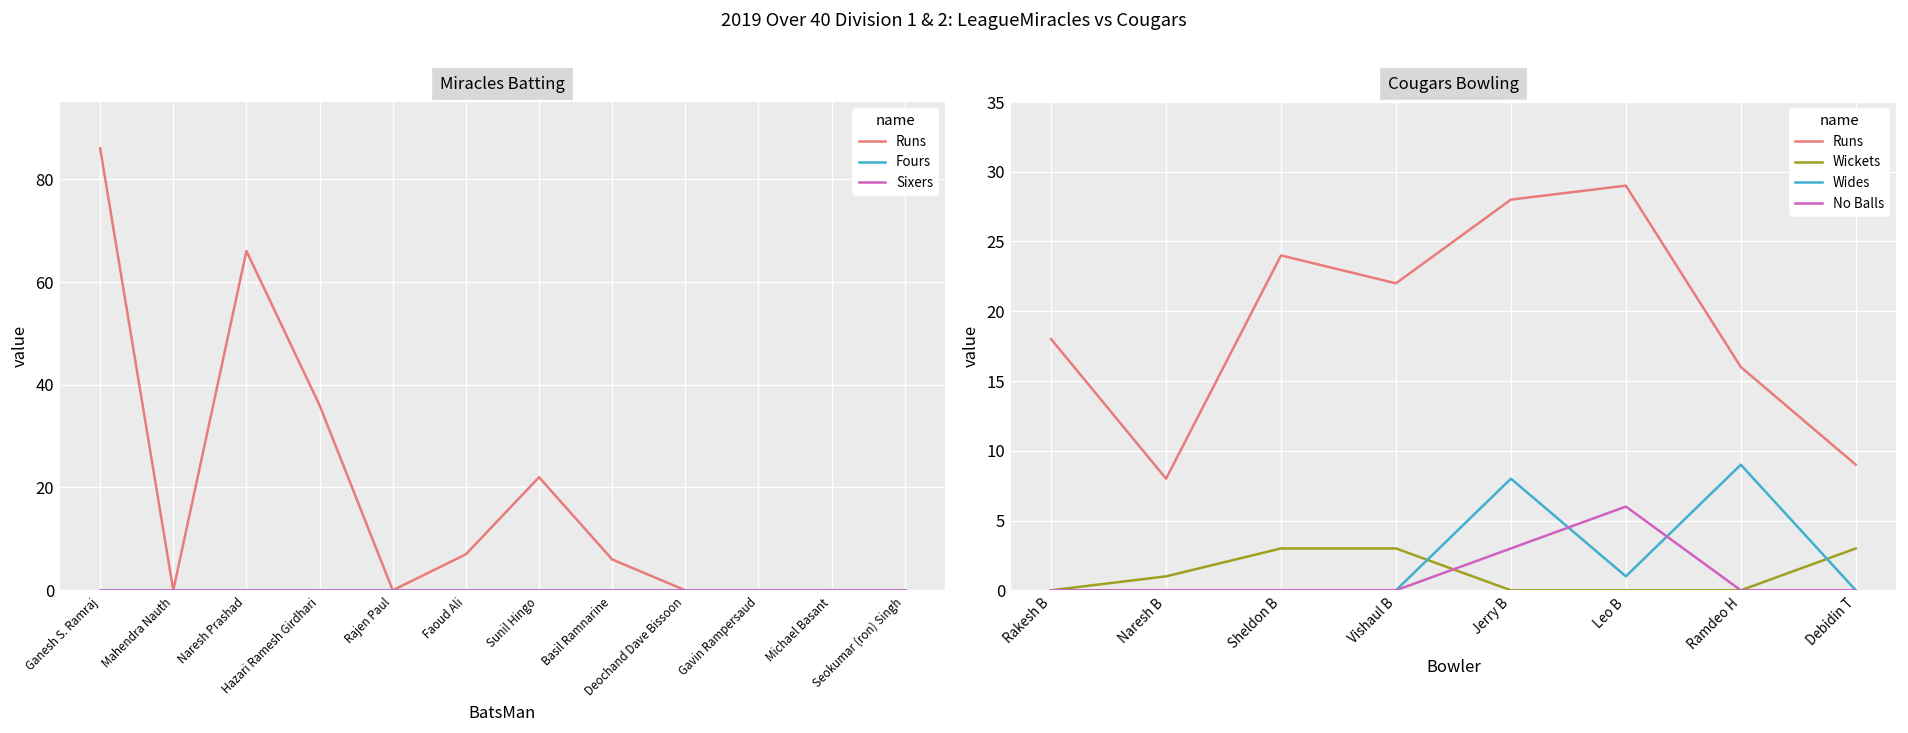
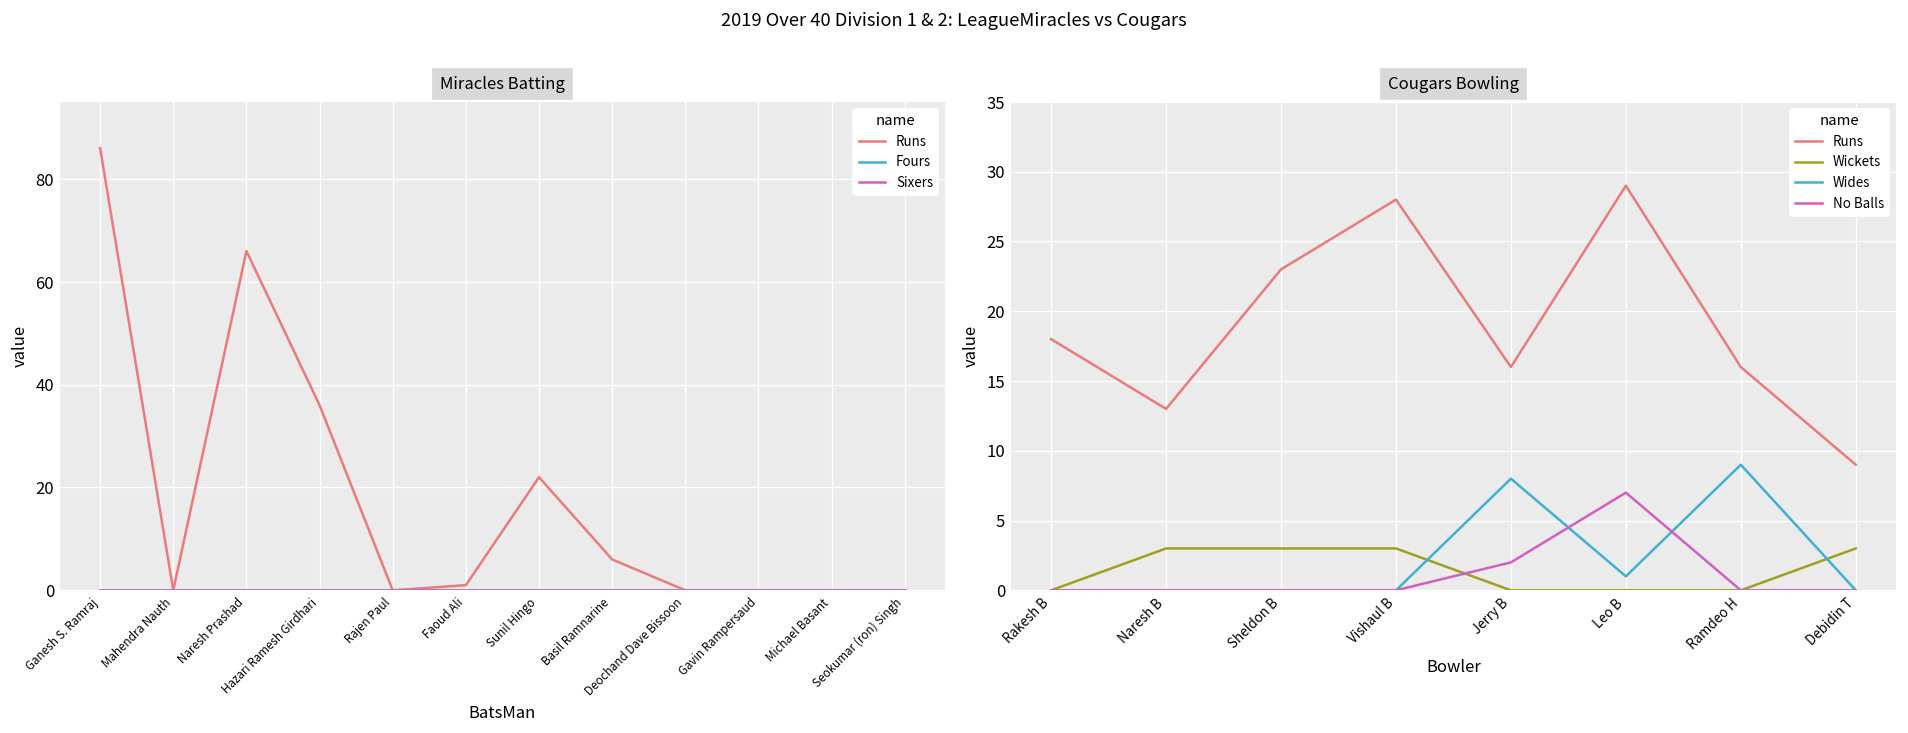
Miracles Batting, Runs, Faoud Ali: 7 -> 1
Cougars Bowling, Runs, Naresh B: 8 -> 13
Cougars Bowling, Wickets, Naresh B: 1 -> 3
Cougars Bowling, Runs, Sheldon B: 24 -> 23
Cougars Bowling, Runs, Vishaul B: 22 -> 28
Cougars Bowling, Runs, Jerry B: 28 -> 16
Cougars Bowling, No Balls, Jerry B: 3 -> 2
Cougars Bowling, No Balls, Leo B: 6 -> 7
